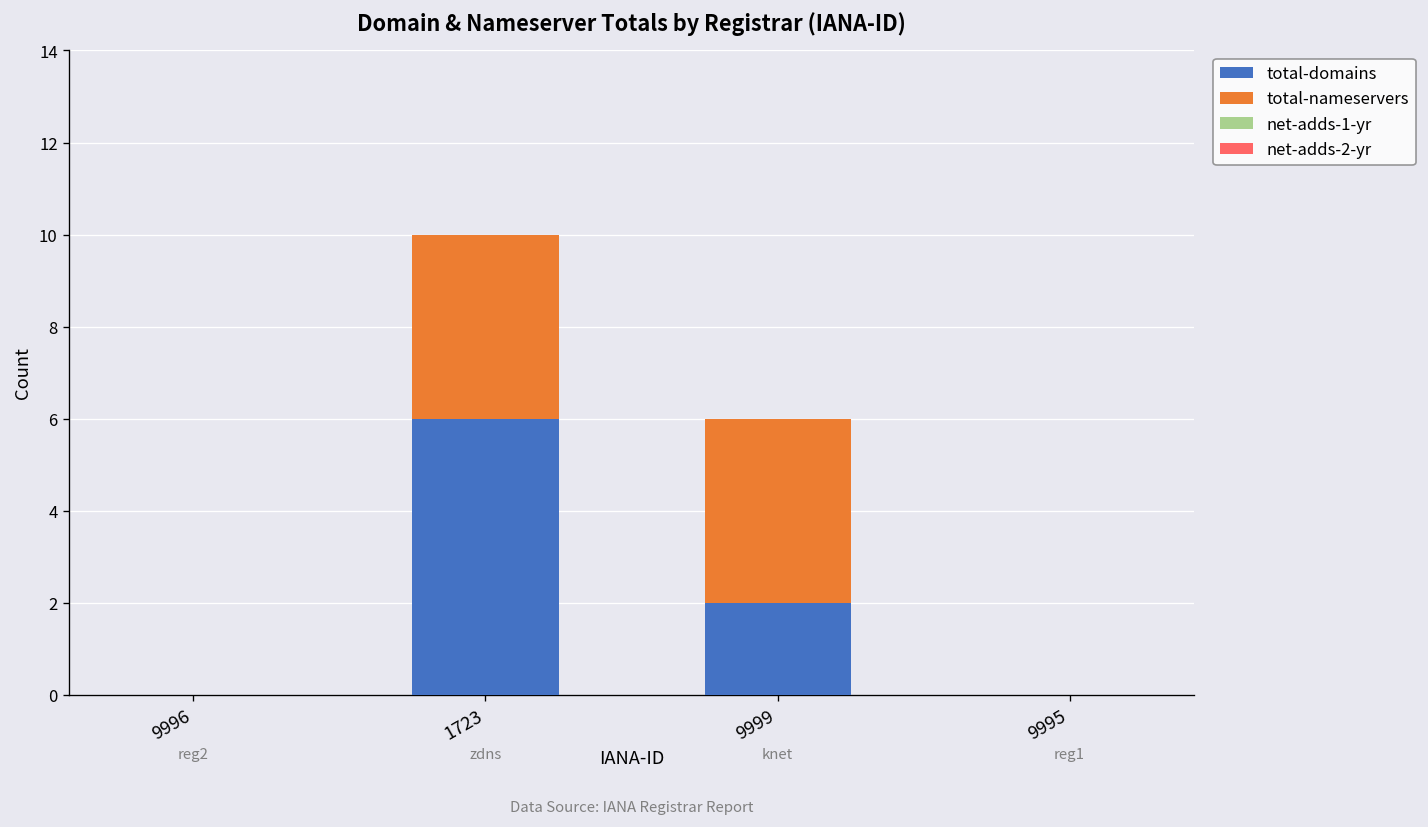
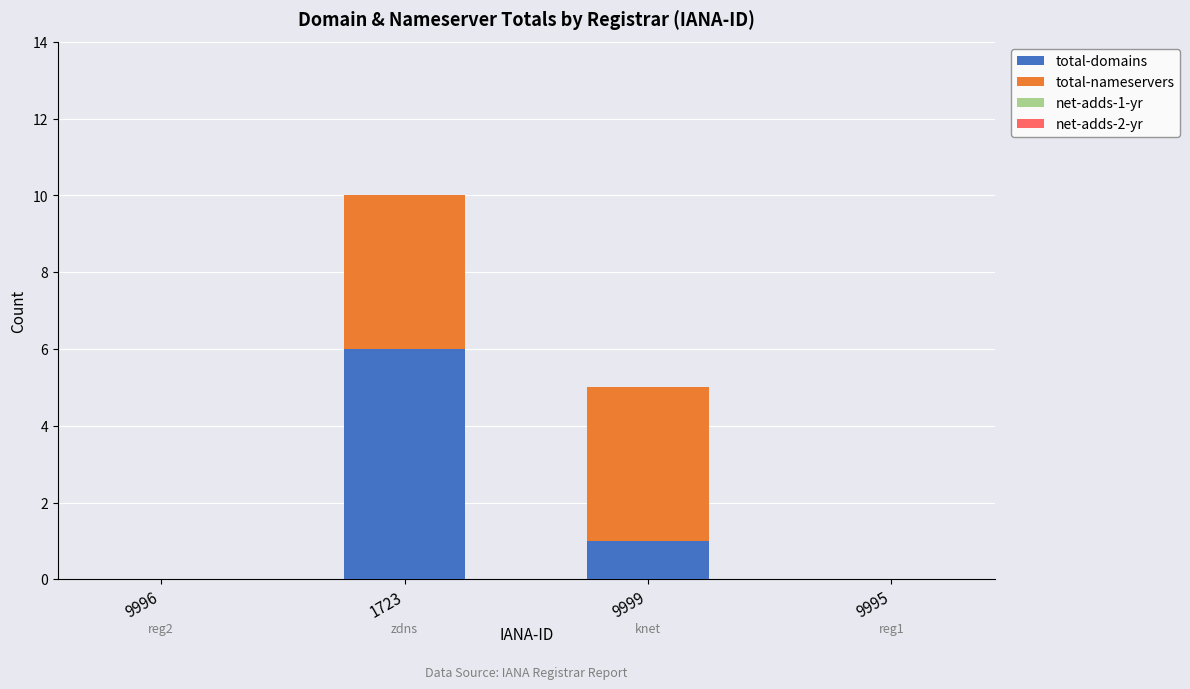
total-domains, 9999: 2 -> 1
